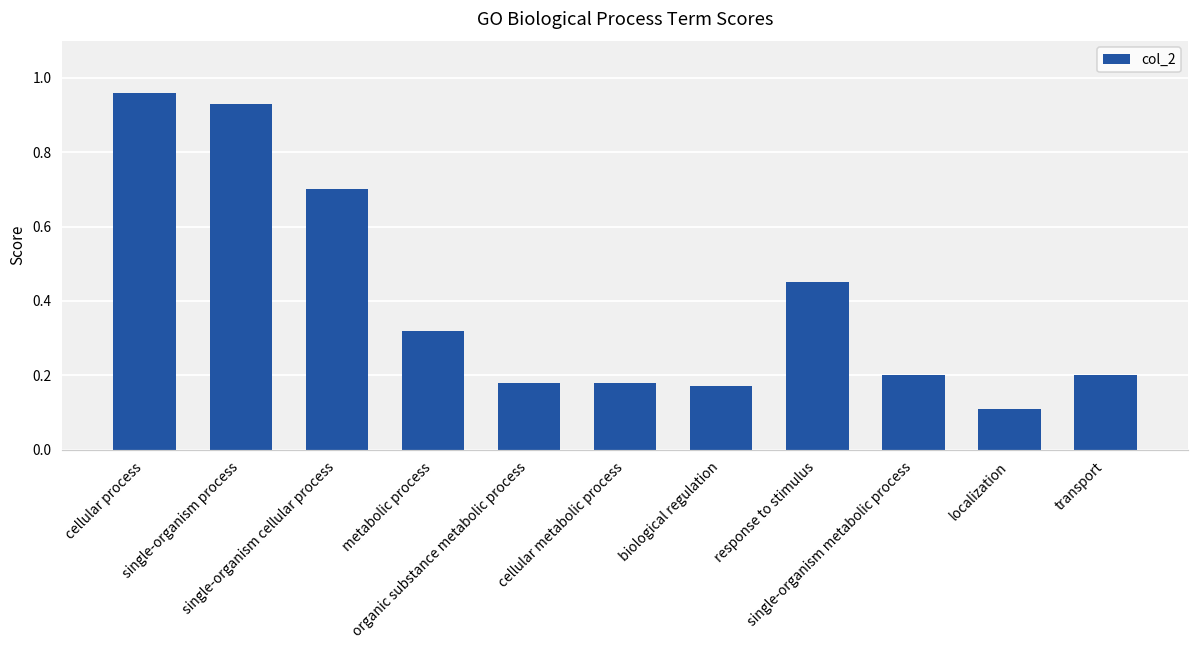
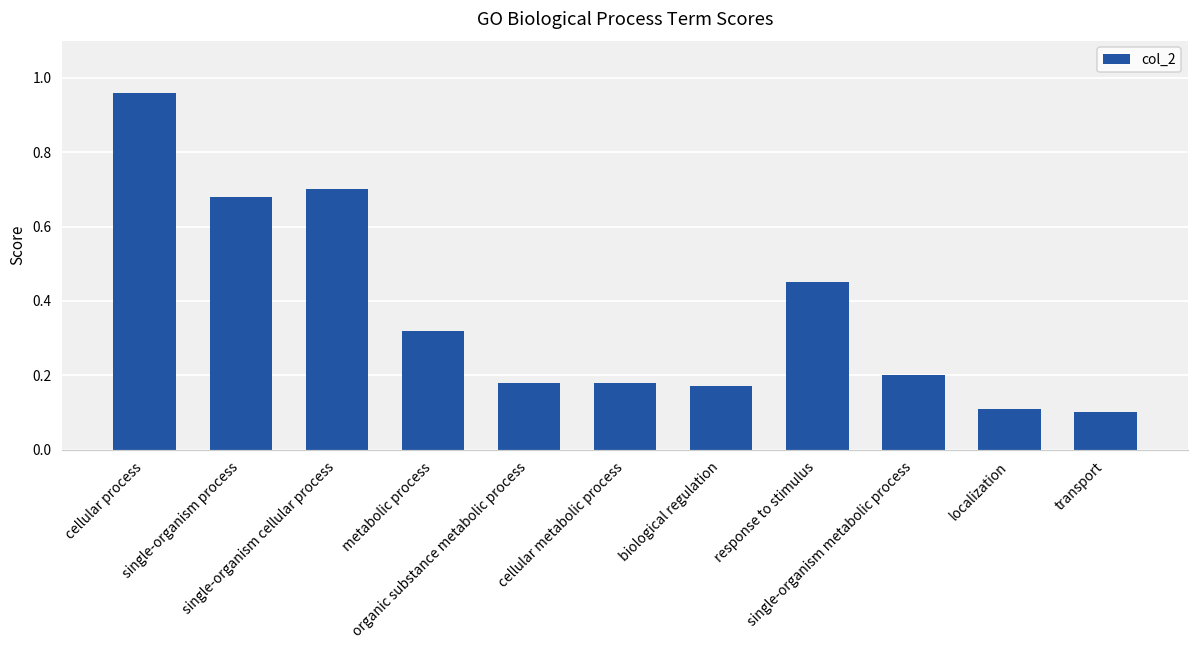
single-organism process: 0.93 -> 0.68
transport: 0.2 -> 0.1
